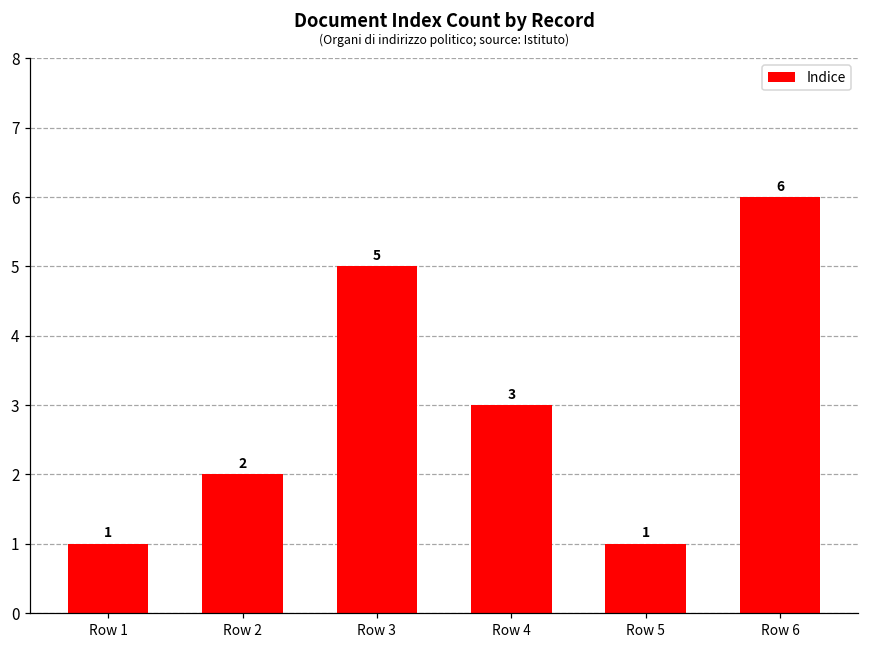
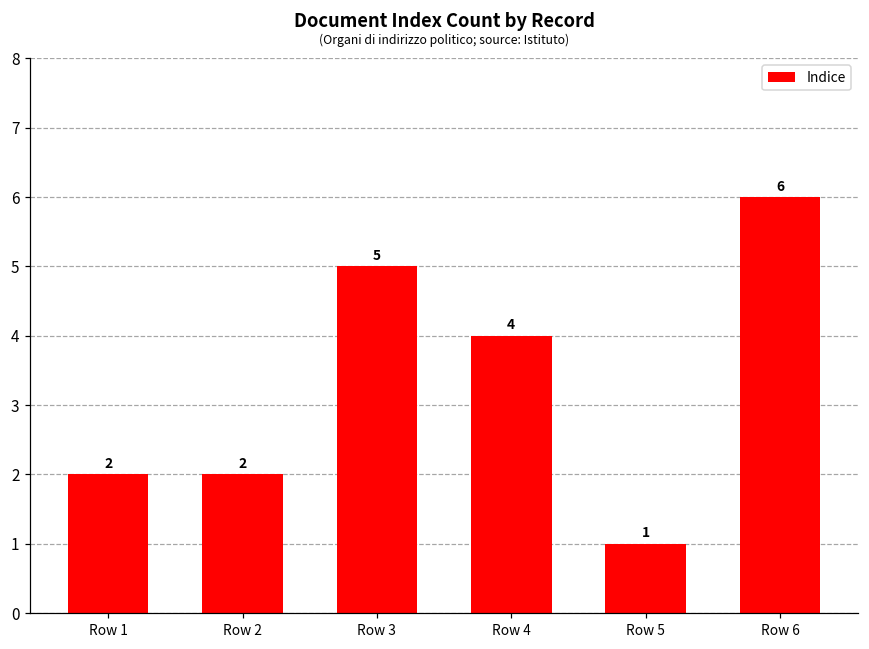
Row 1: 1 -> 2
Row 4: 3 -> 4
